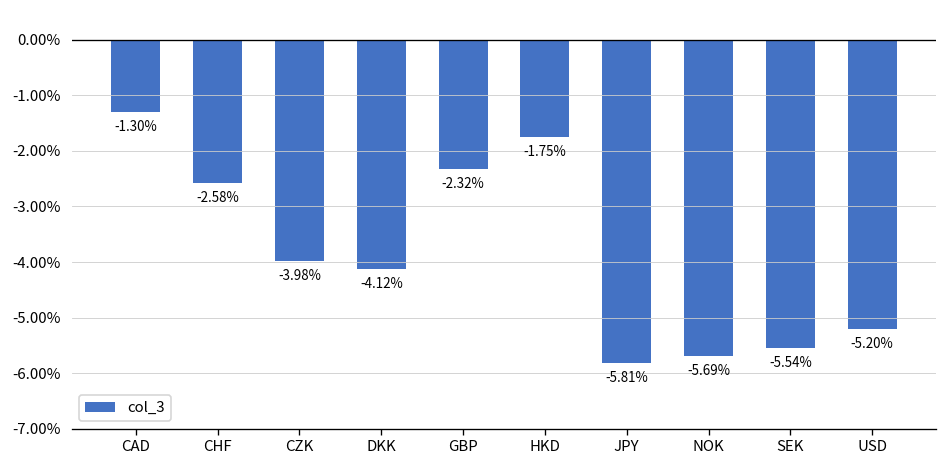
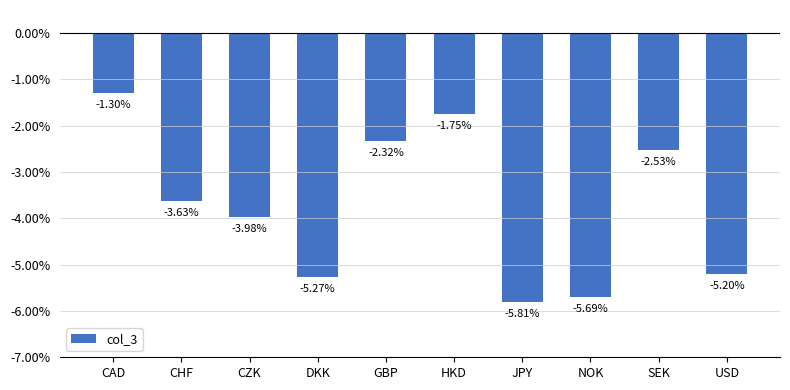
CHF: -2.58% -> -3.63%
DKK: -4.12% -> -5.27%
SEK: -5.54% -> -2.53%
